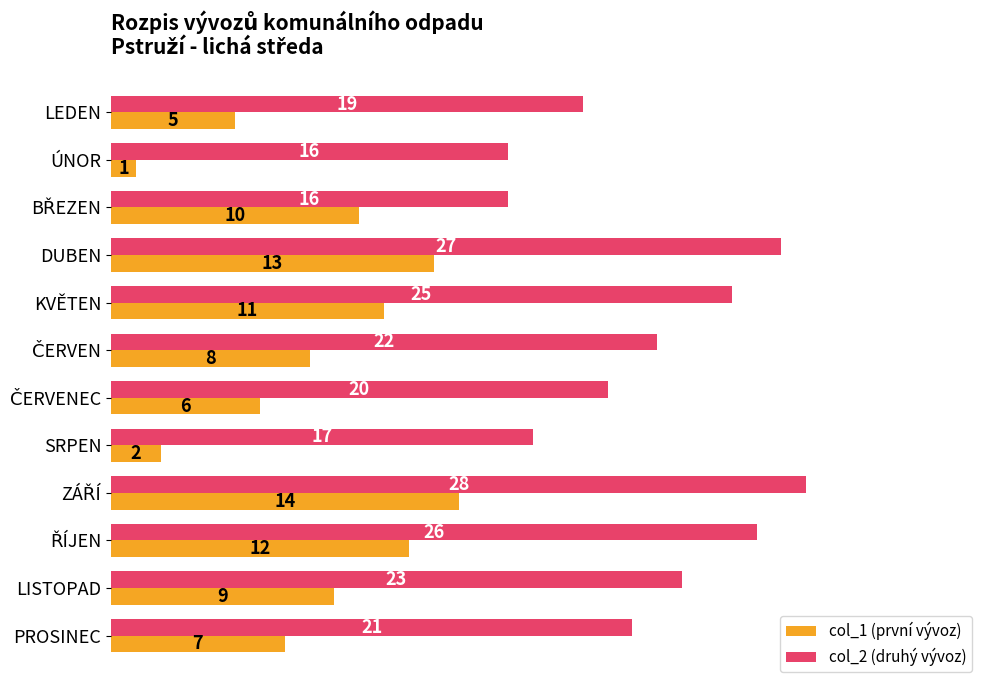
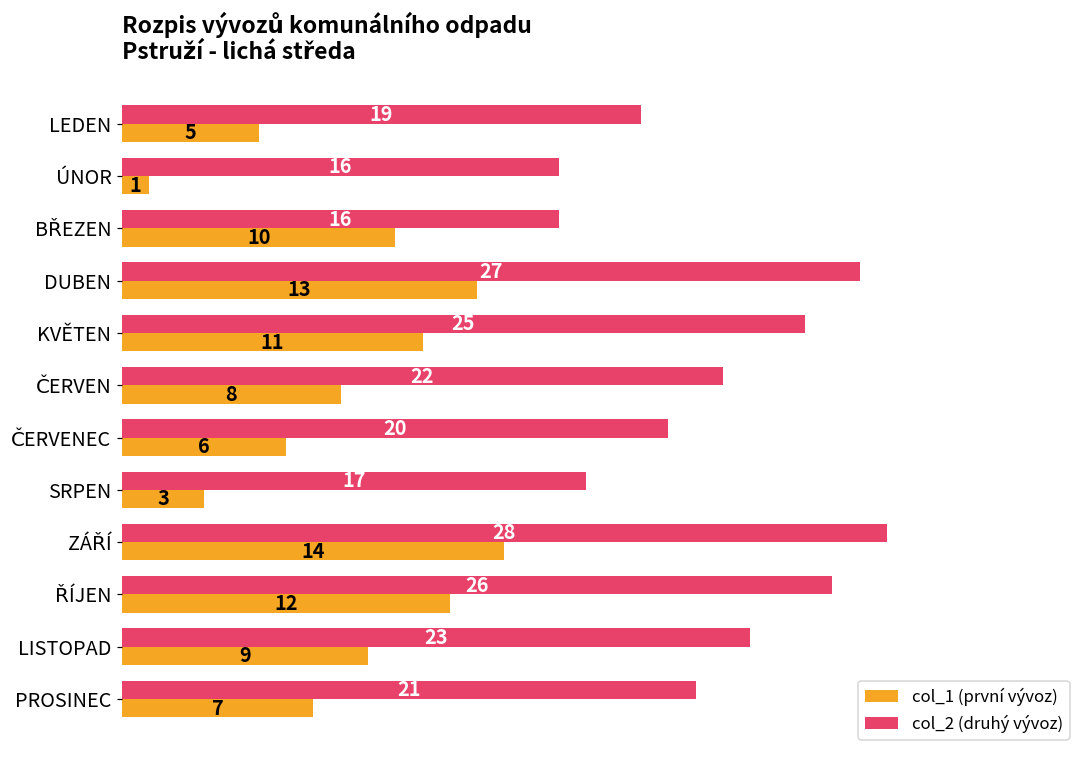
col_1 (první vývoz), SRPEN: 2 -> 3
